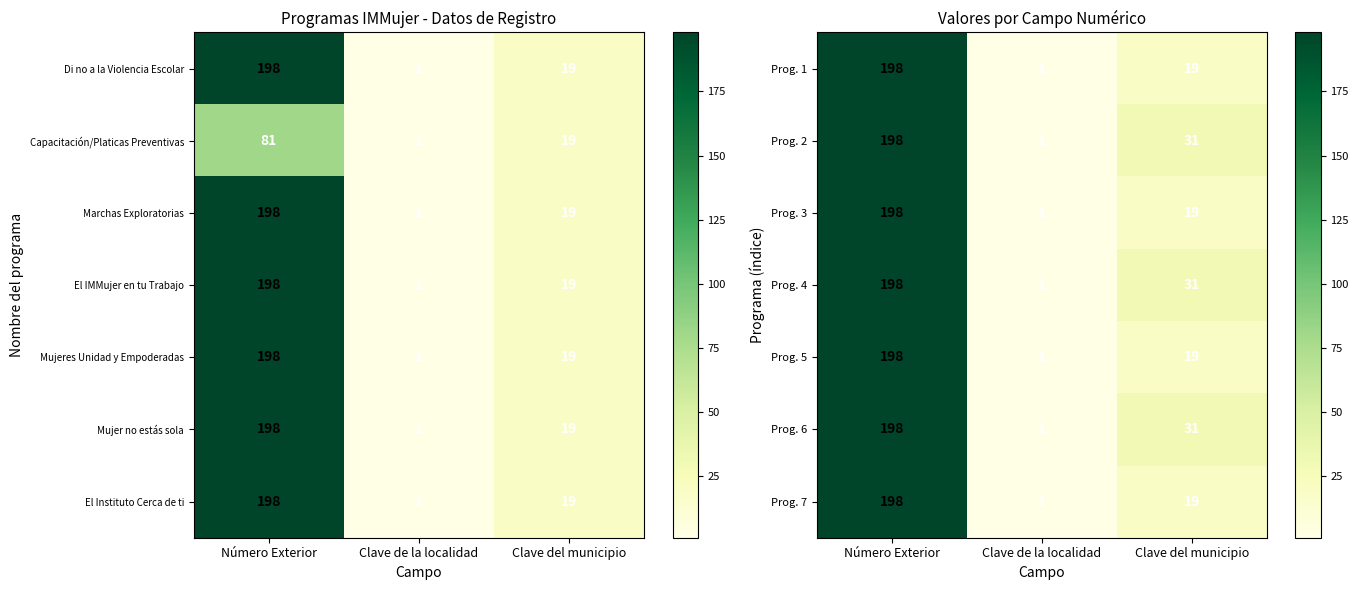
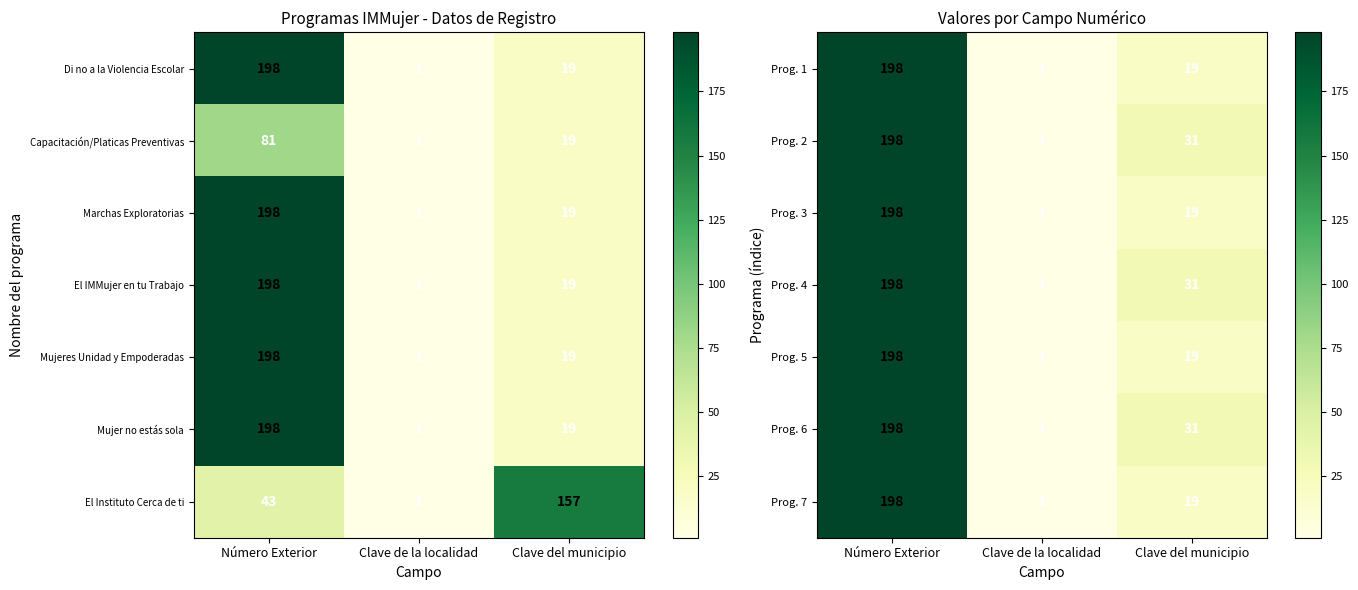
Programas IMMujer - Datos de Registro, El Instituto Cerca de ti, Número Exterior: 198 -> 43
Programas IMMujer - Datos de Registro, El Instituto Cerca de ti, Clave del municipio: 19 -> 157
